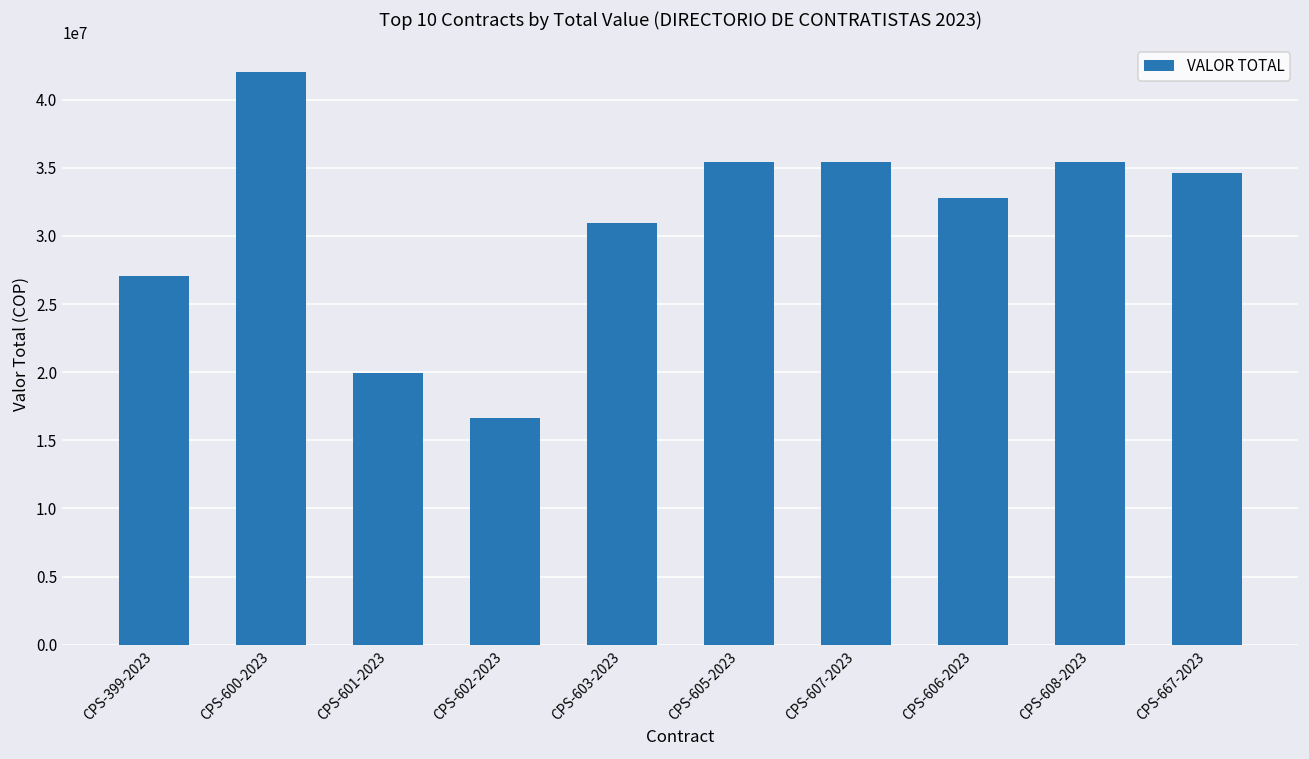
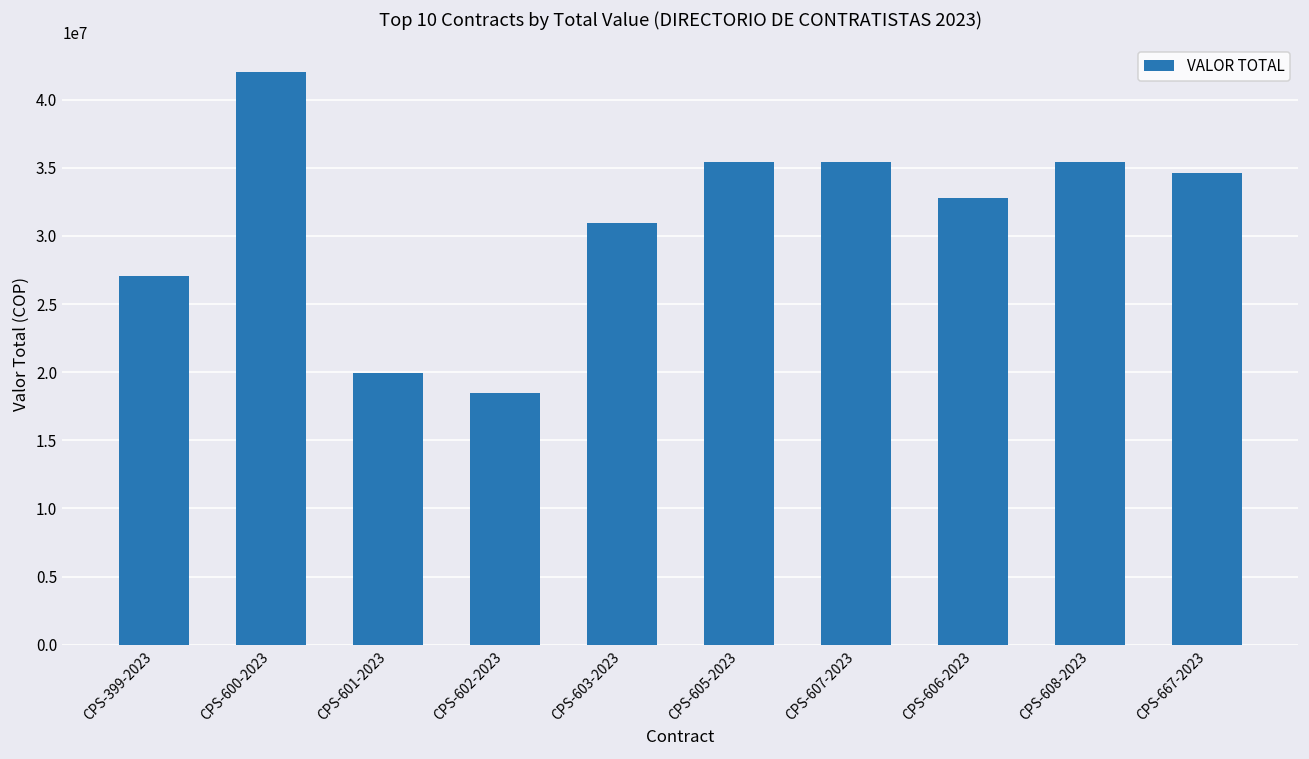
CPS-602-2023: 16600000 -> 18500000
